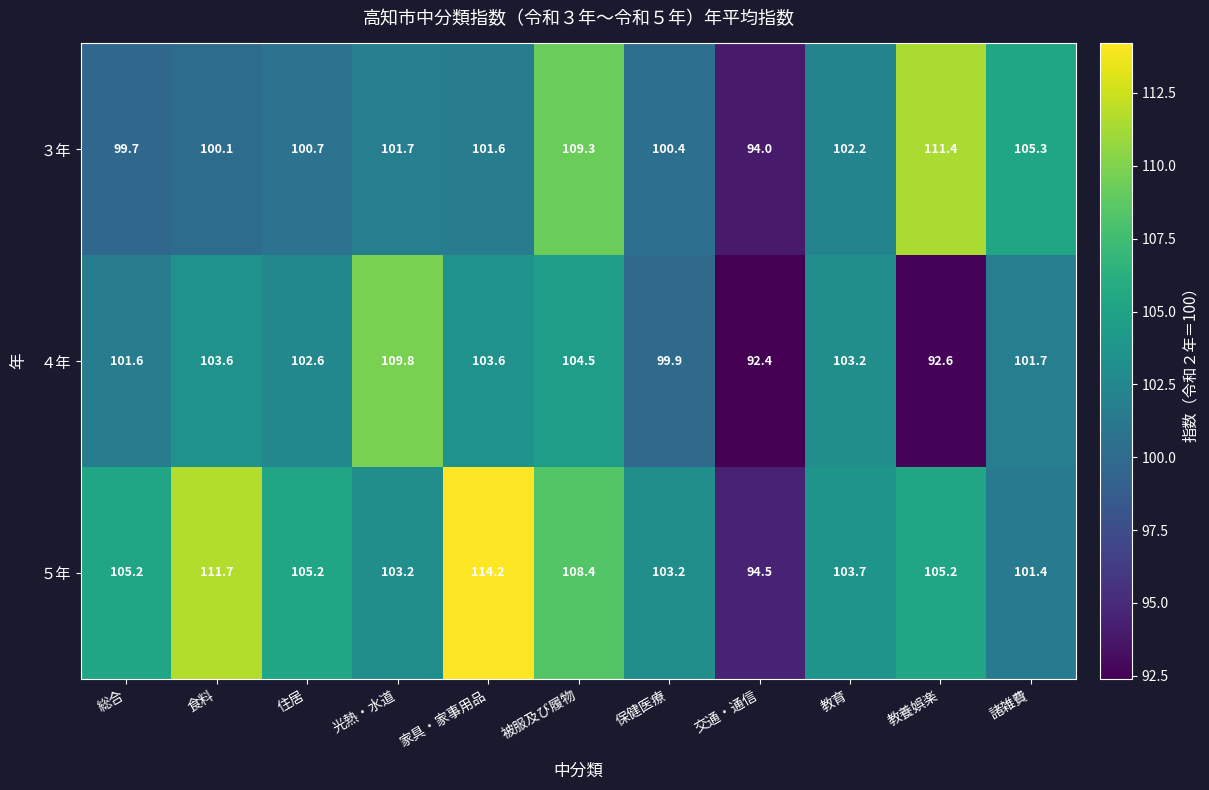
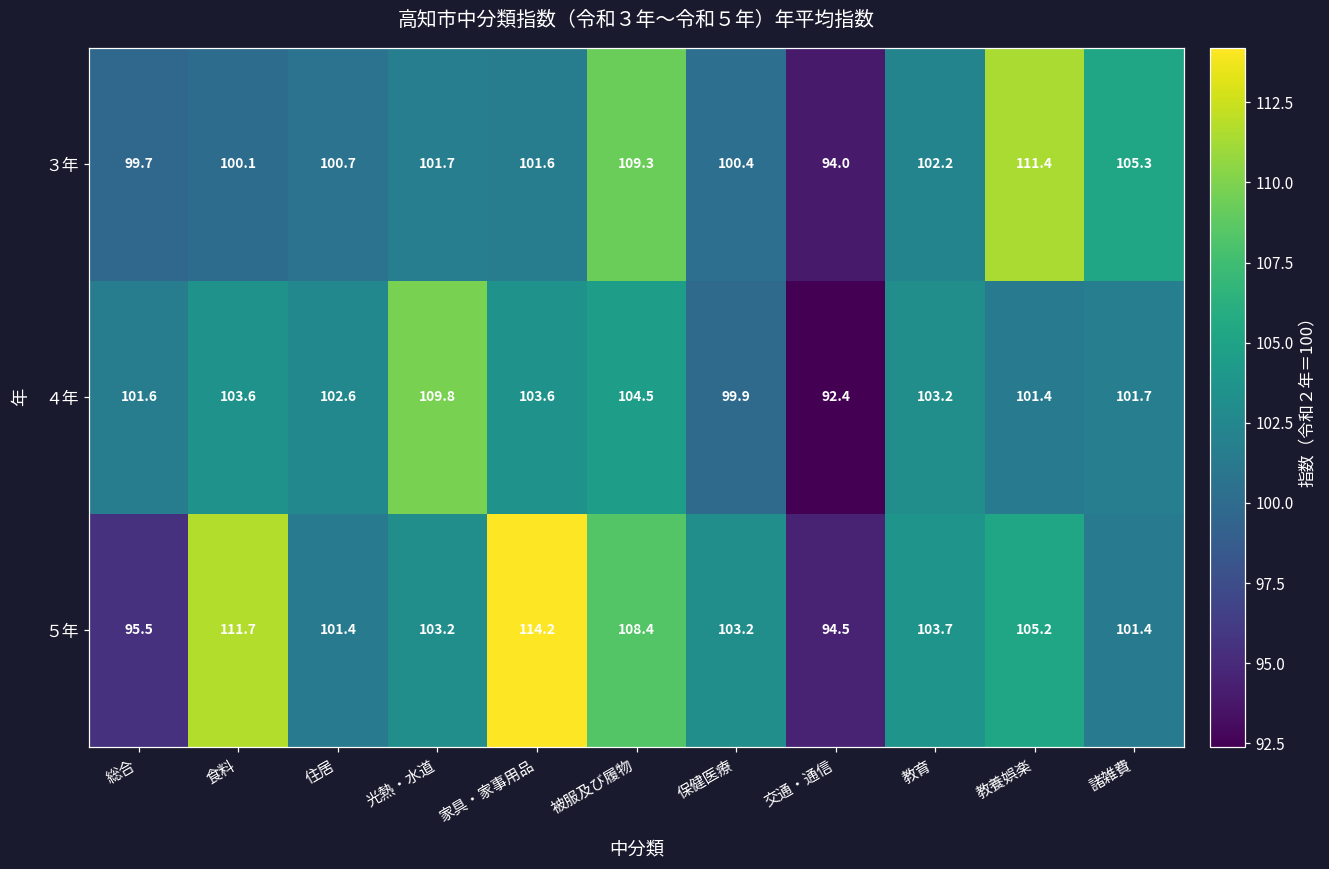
４年, 教養娯楽: 92.6 -> 101.4
５年, 総合: 105.2 -> 95.5
５年, 住居: 105.2 -> 101.4
